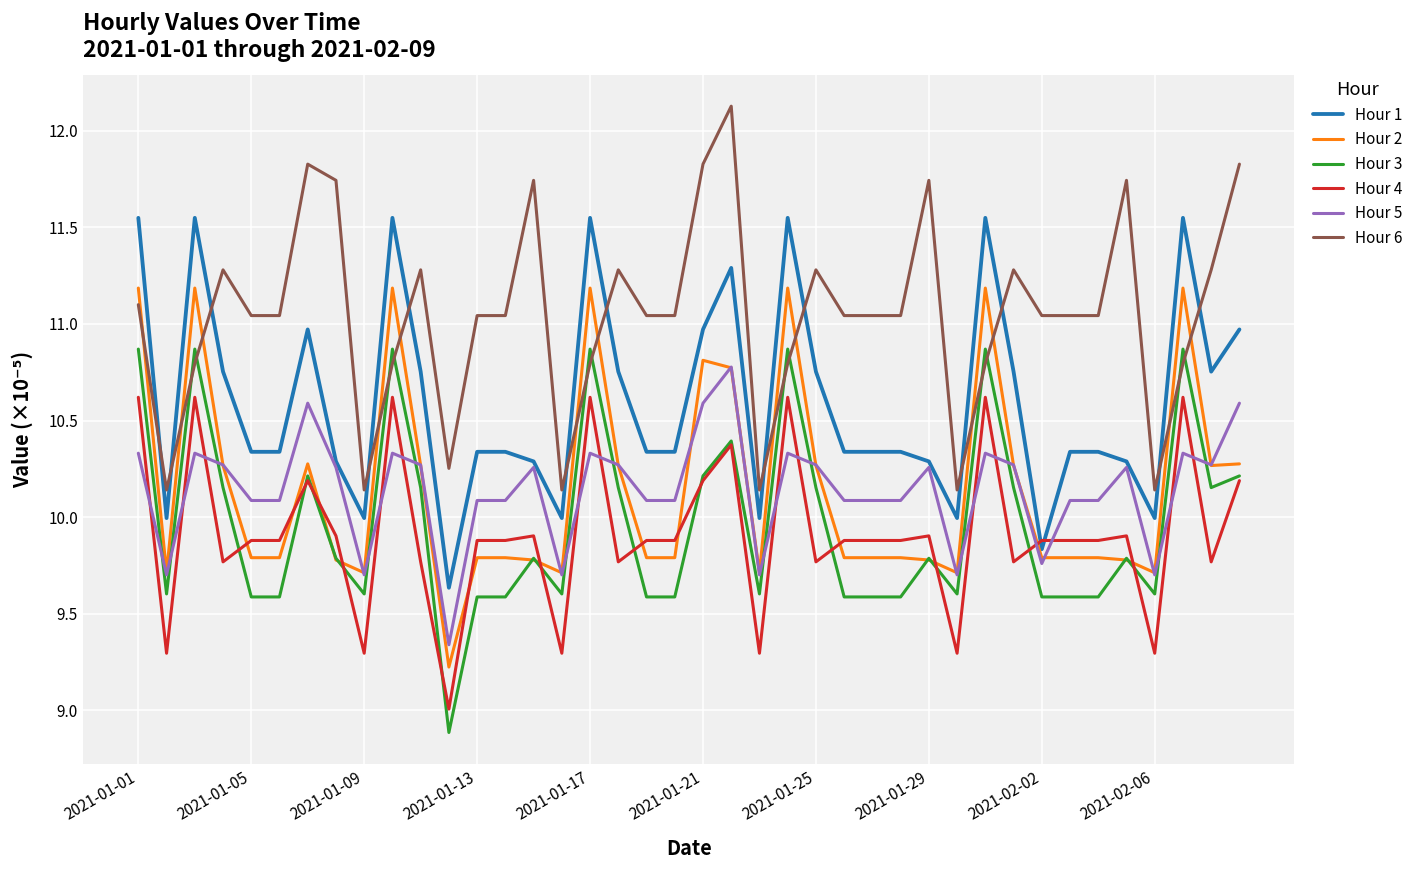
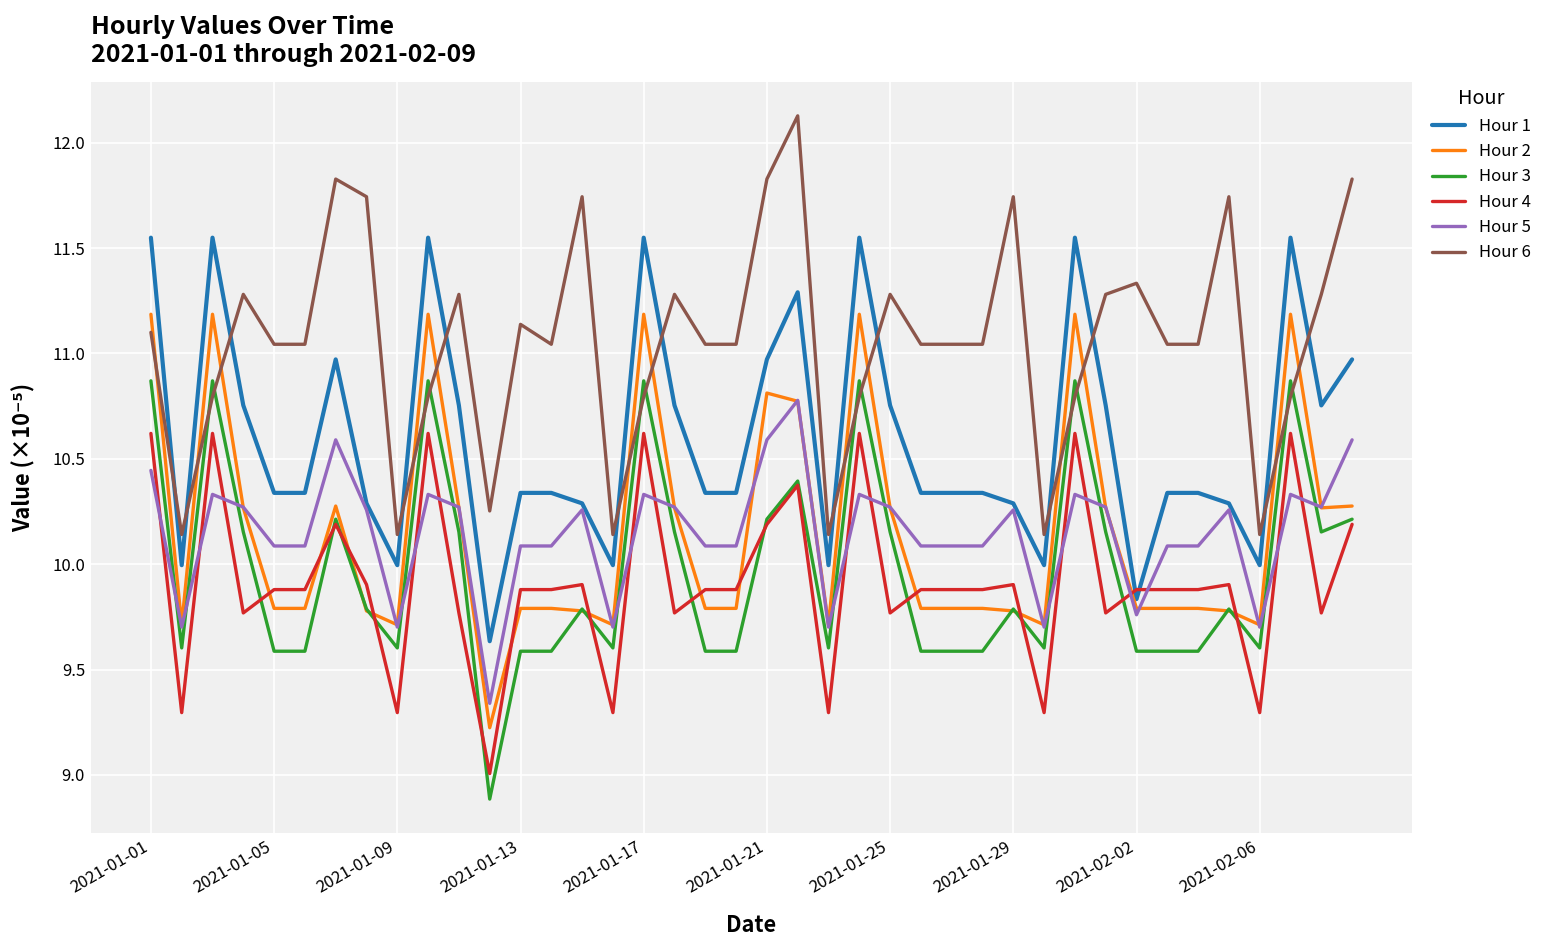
Hour 5, 2021-01-01: 10.33 -> 10.45
Hour 6, 2021-01-13: 11.04 -> 11.14
Hour 6, 2021-02-02: 11.04 -> 11.33
